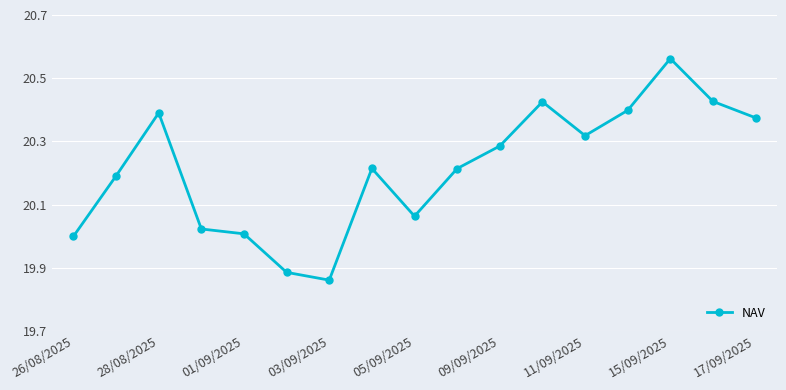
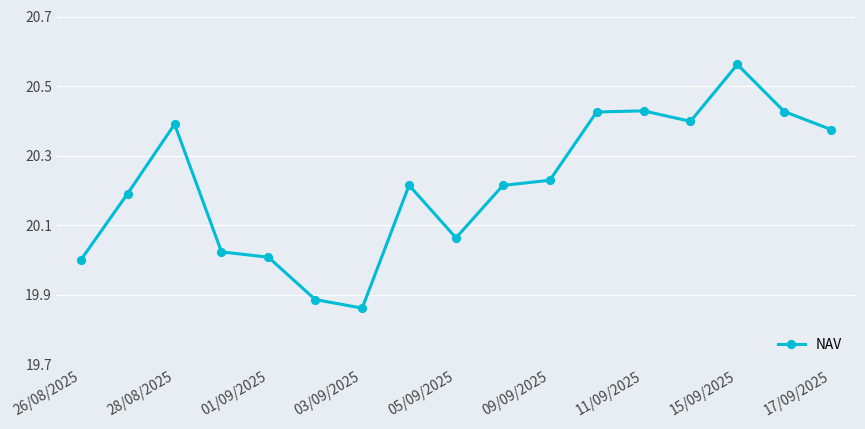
09/09/2025: 20.29 -> 20.23
11/09/2025: 20.32 -> 20.43
